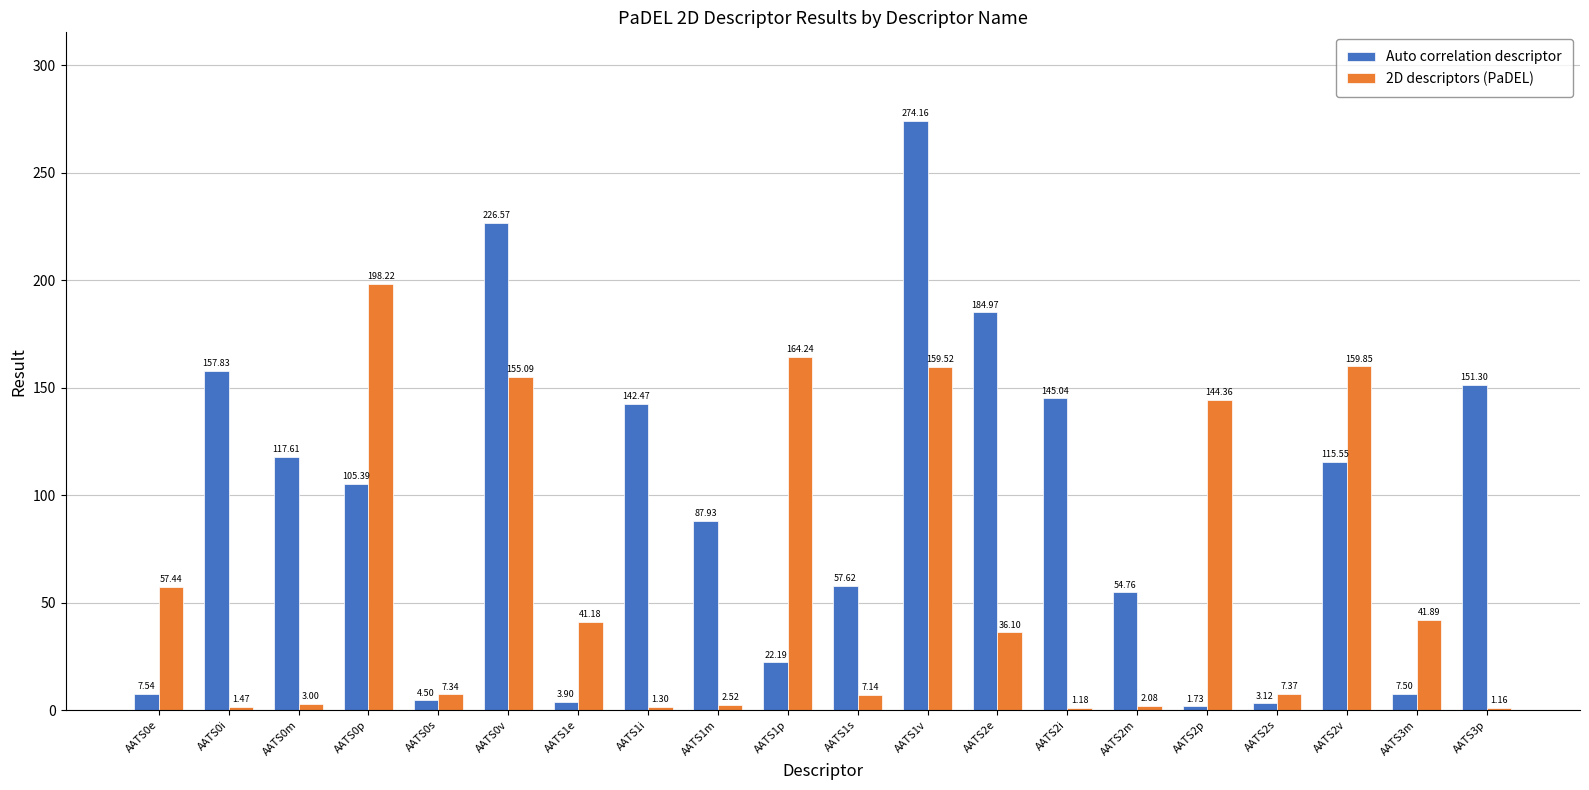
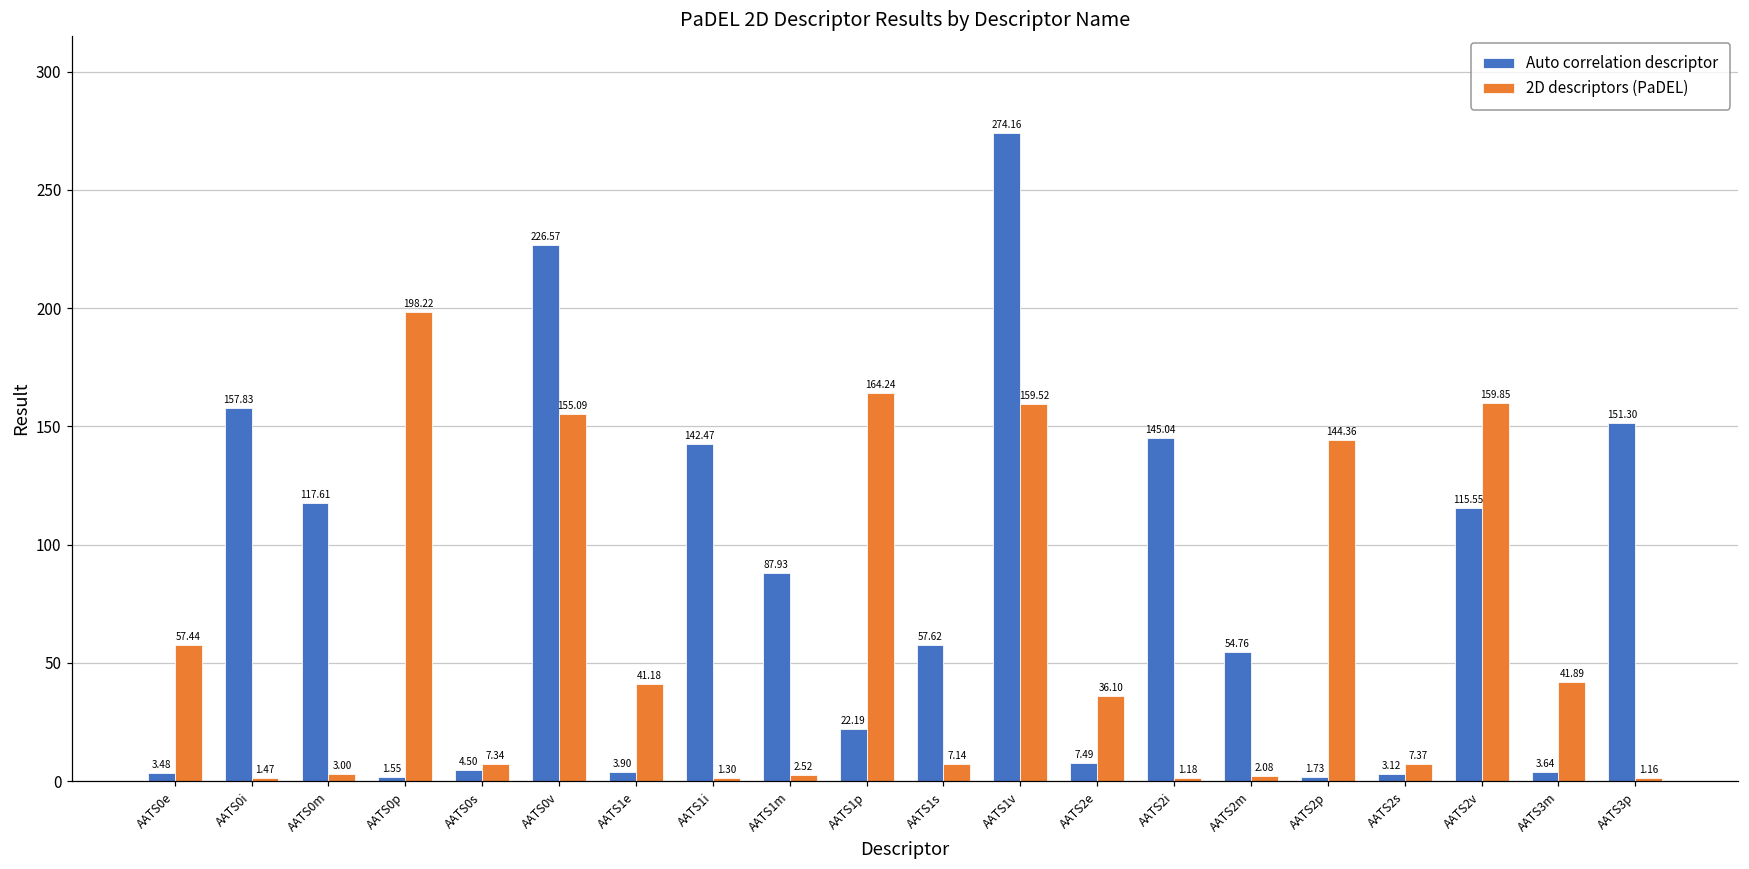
Auto correlation descriptor, AATS0e: 7.54 -> 3.48
Auto correlation descriptor, AATS0p: 105.39 -> 1.55
Auto correlation descriptor, AATS2e: 184.97 -> 7.49
Auto correlation descriptor, AATS3m: 7.50 -> 3.64
